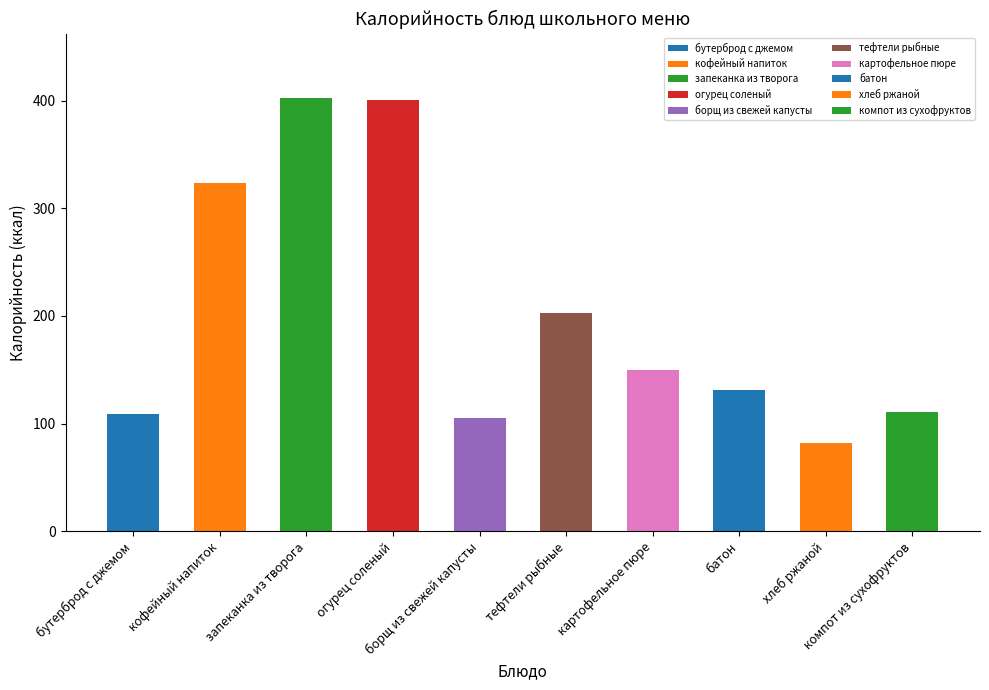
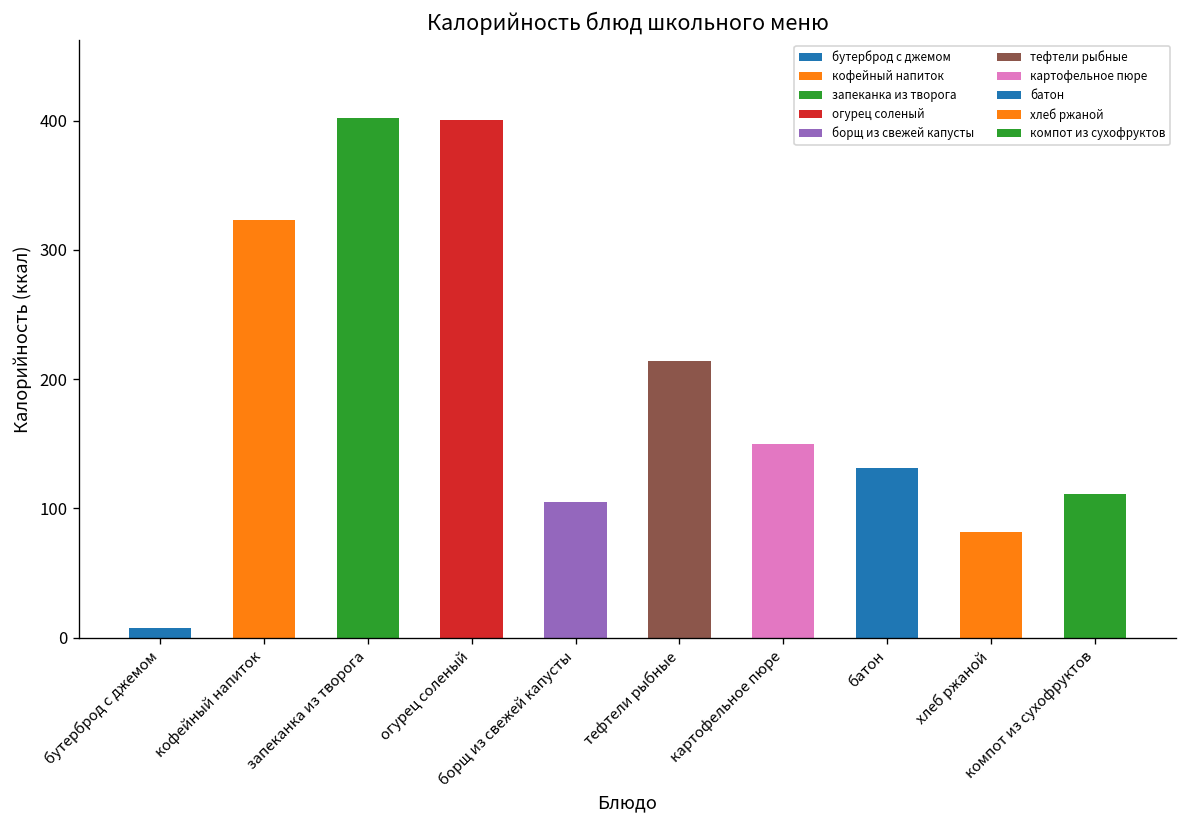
бутерброд с джемом: 109 -> 7
тефтели рыбные: 203 -> 214
